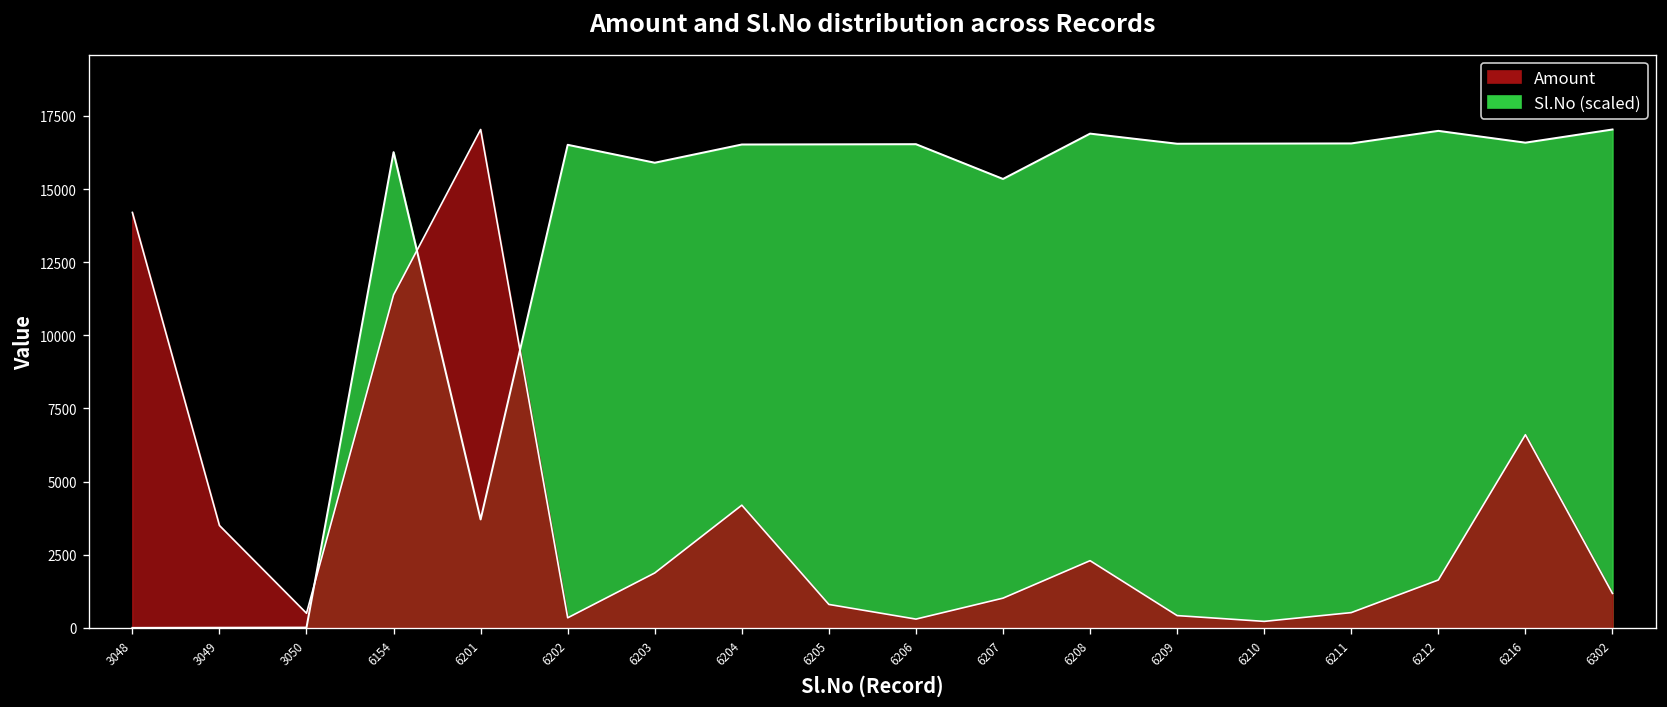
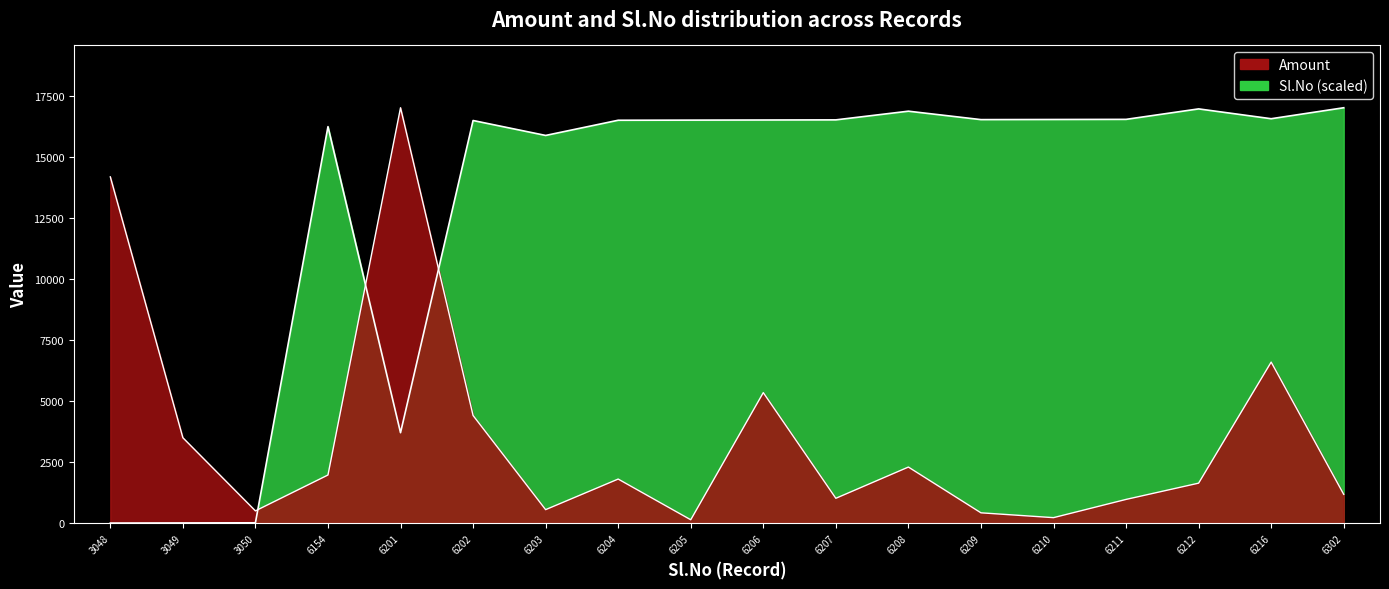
Amount, 6154: 11400 -> 2000
Amount, 6202: 300 -> 4400
Amount, 6203: 1900 -> 600
Amount, 6204: 4200 -> 1800
Amount, 6205: 800 -> 100
Amount, 6206: 300 -> 5400
Sl.No (scaled), 6207: 15300 -> 16500
Amount, 6211: 500 -> 1000
